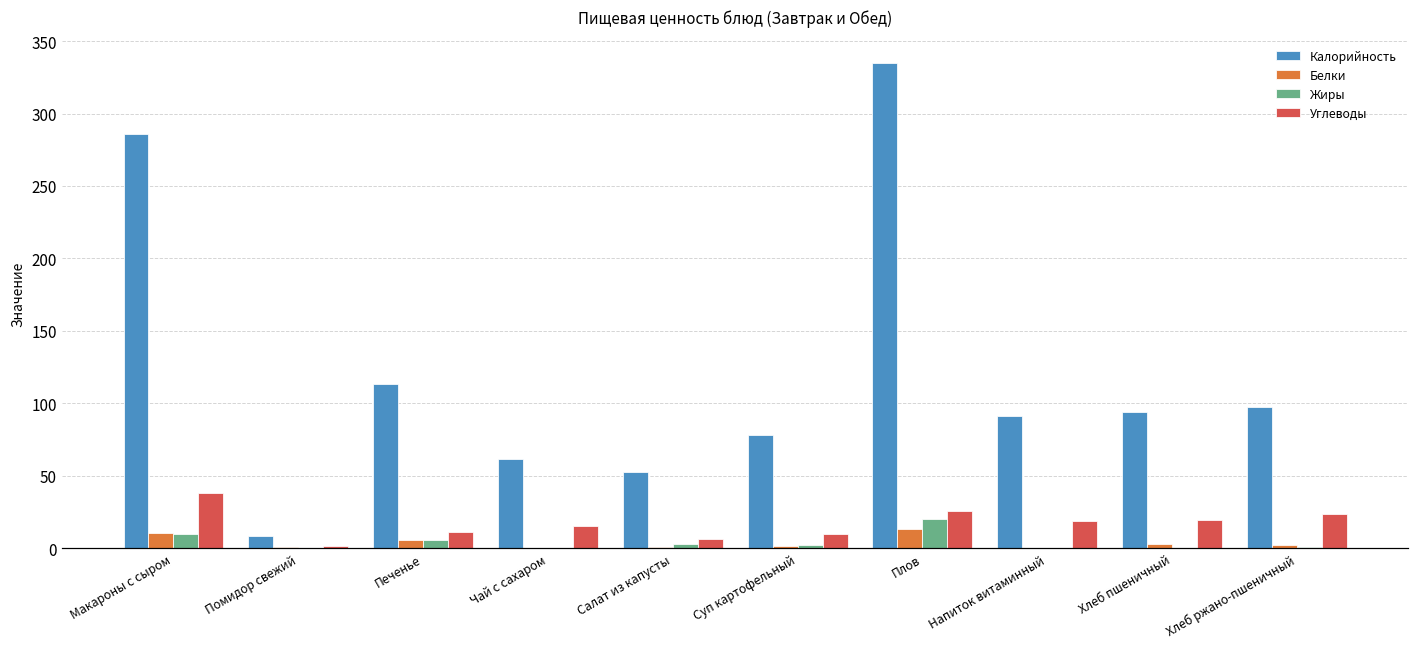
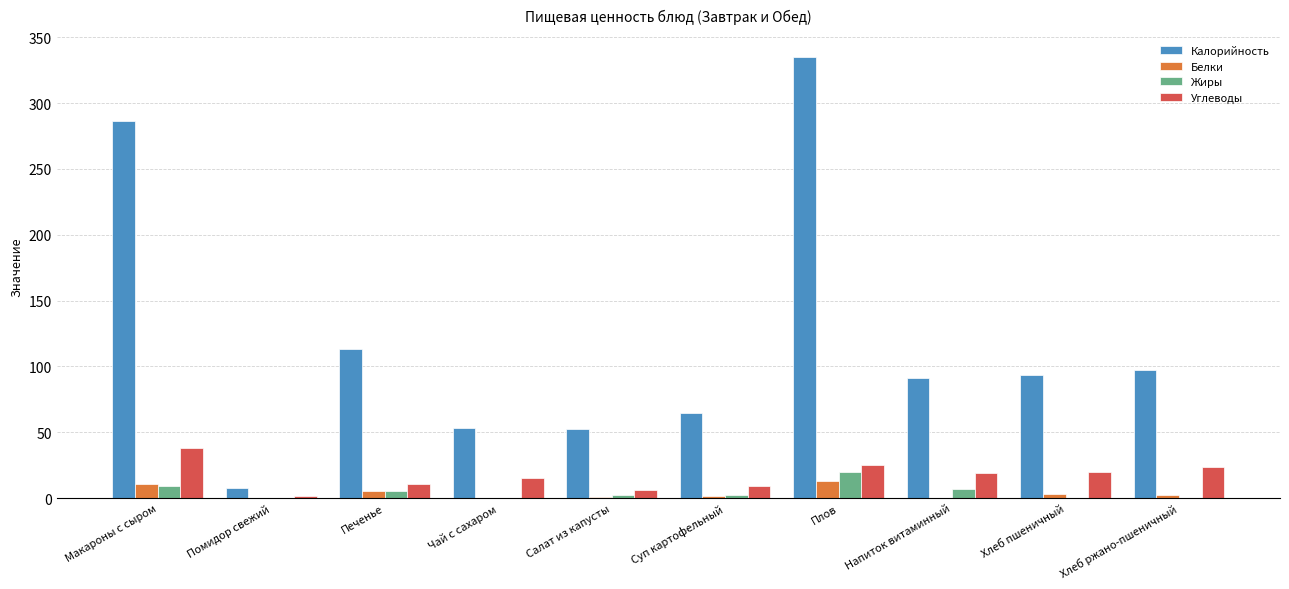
Калорийность, Чай с сахаром: 61 -> 53
Калорийность, Суп картофельный: 78 -> 65
Жиры, Напиток витаминный: 0 -> 7
